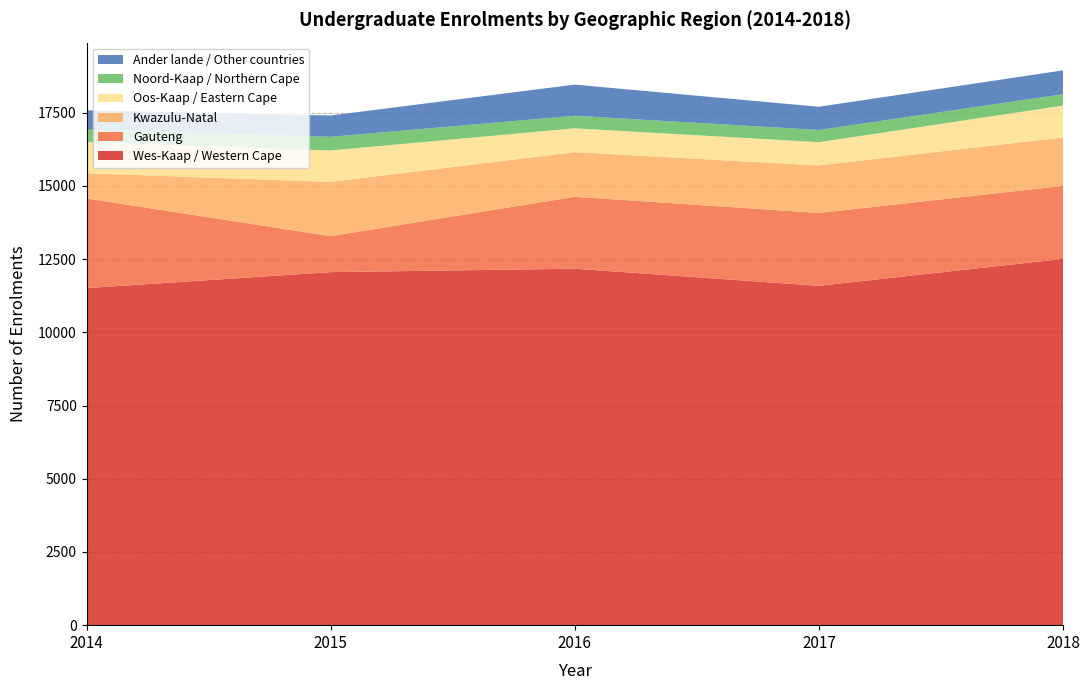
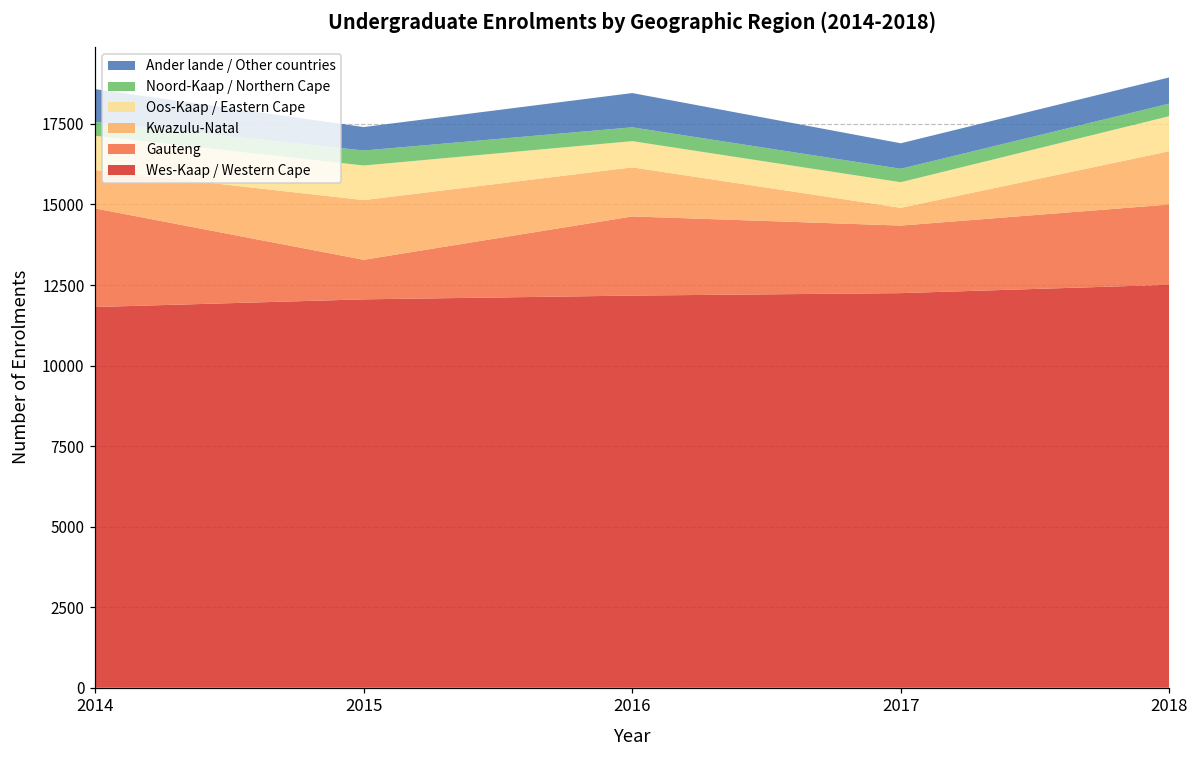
Wes-Kaap / Western Cape, 2014: 11500 -> 11800
Kwazulu-Natal, 2014: 900 -> 1200
Ander lande / Other countries, 2014: 700 -> 1000
Wes-Kaap / Western Cape, 2017: 11600 -> 12200
Gauteng, 2017: 2500 -> 2100
Kwazulu-Natal, 2017: 1600 -> 600
